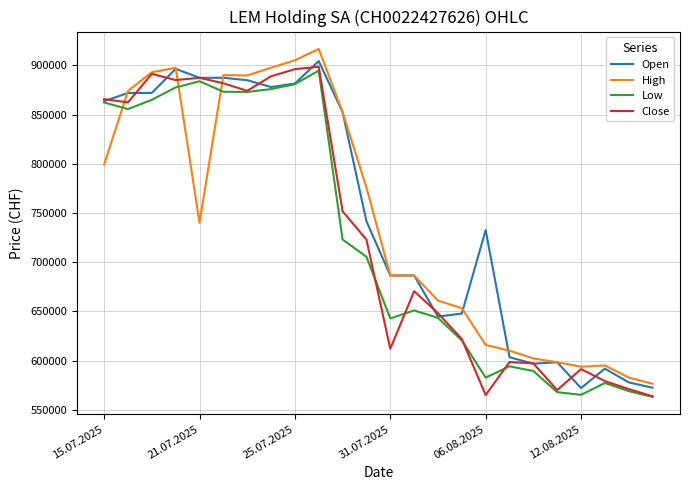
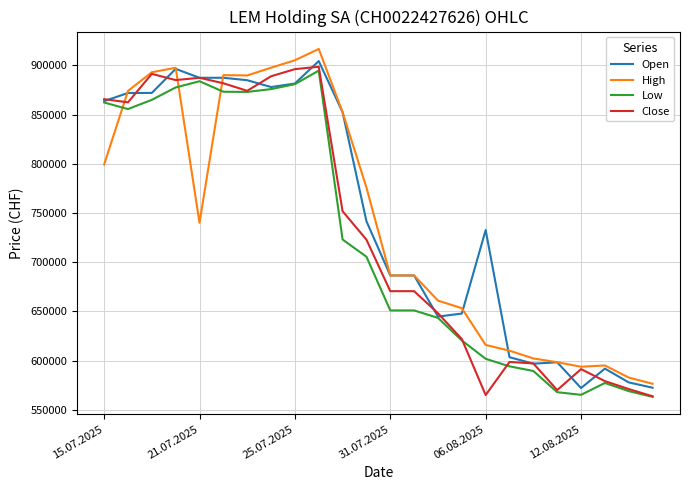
Low, 31.07.2025: 640000 -> 650000
Close, 31.07.2025: 610000 -> 670000
Low, 06.08.2025: 580000 -> 600000
